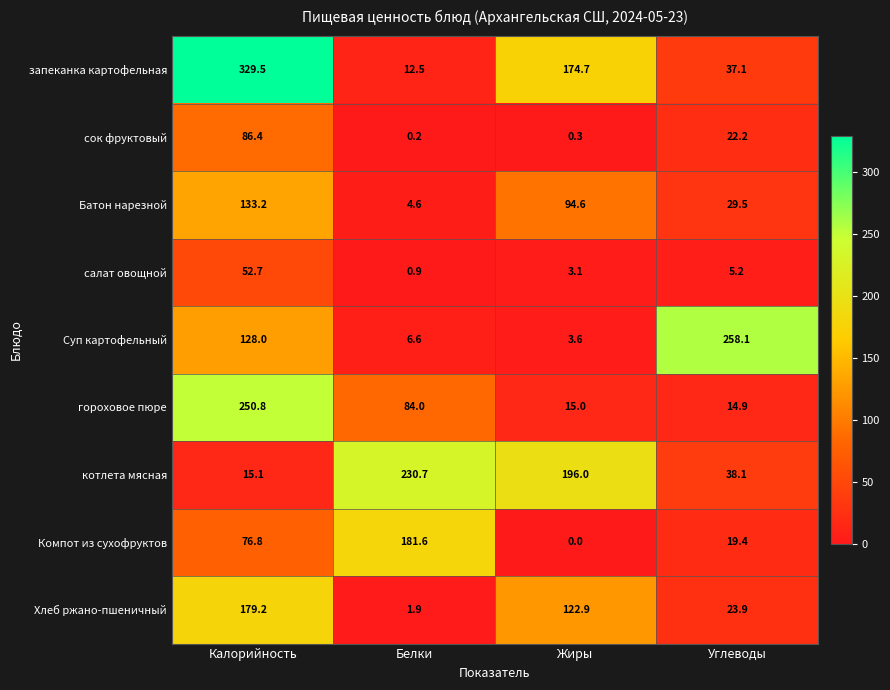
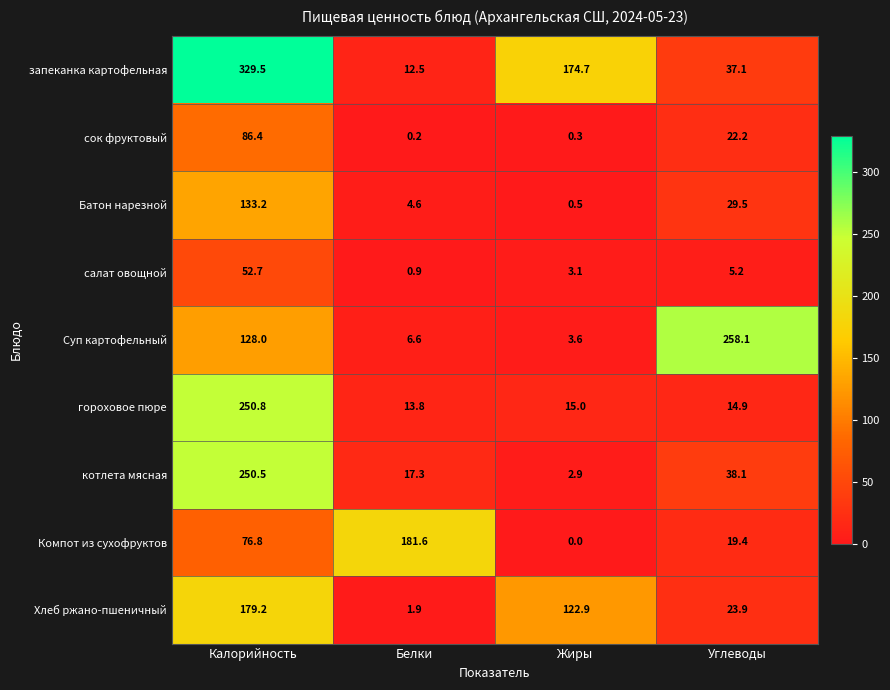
Батон нарезной, Жиры: 94.6 -> 0.5
гороховое пюре, Белки: 84.0 -> 13.8
котлета мясная, Калорийность: 15.1 -> 250.5
котлета мясная, Белки: 230.7 -> 17.3
котлета мясная, Жиры: 196.0 -> 2.9
